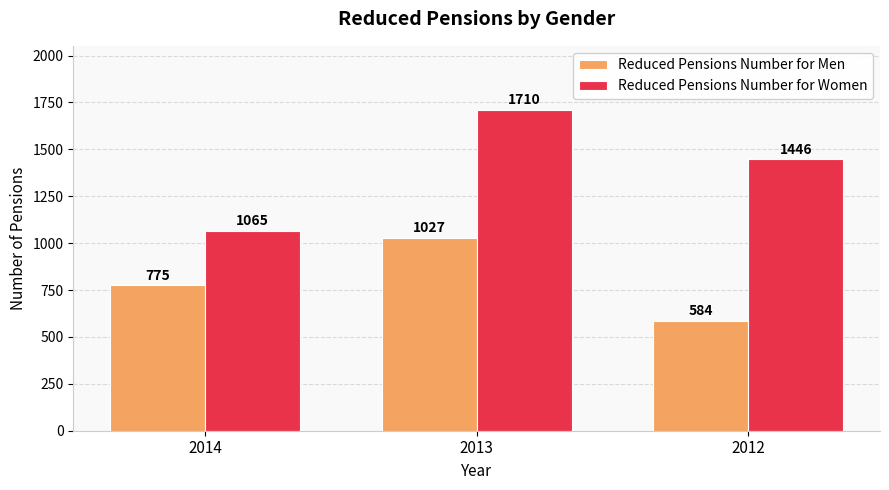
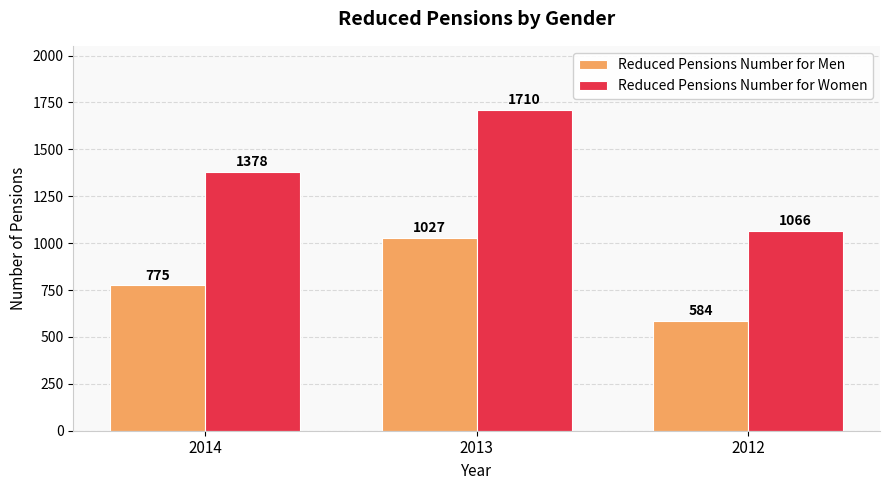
Reduced Pensions Number for Women, 2014: 1065 -> 1378
Reduced Pensions Number for Women, 2012: 1446 -> 1066
